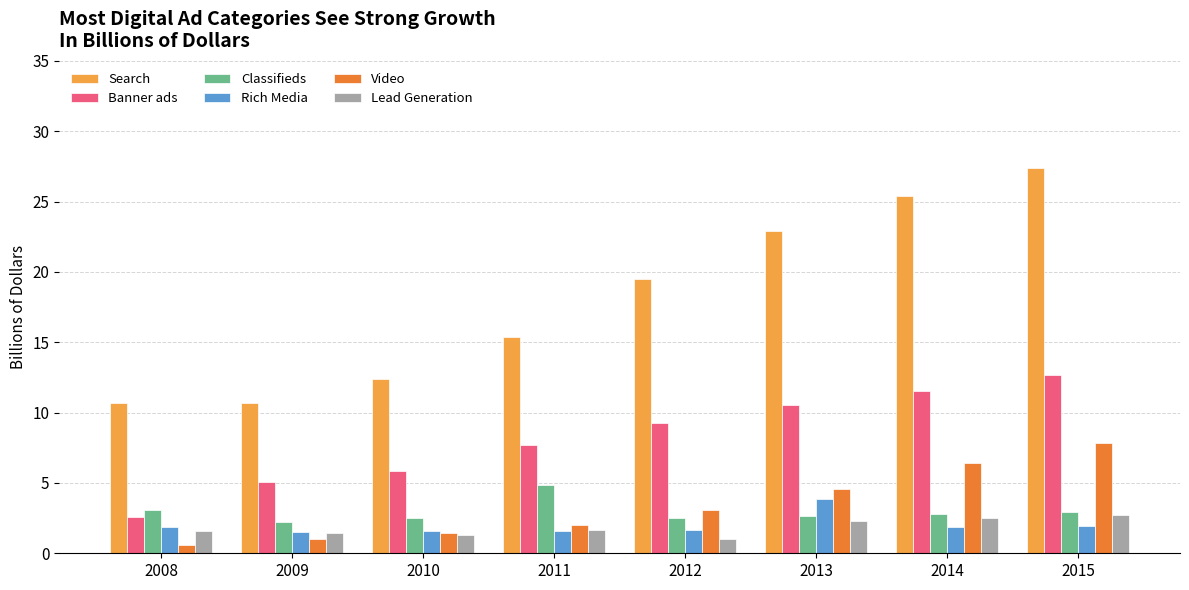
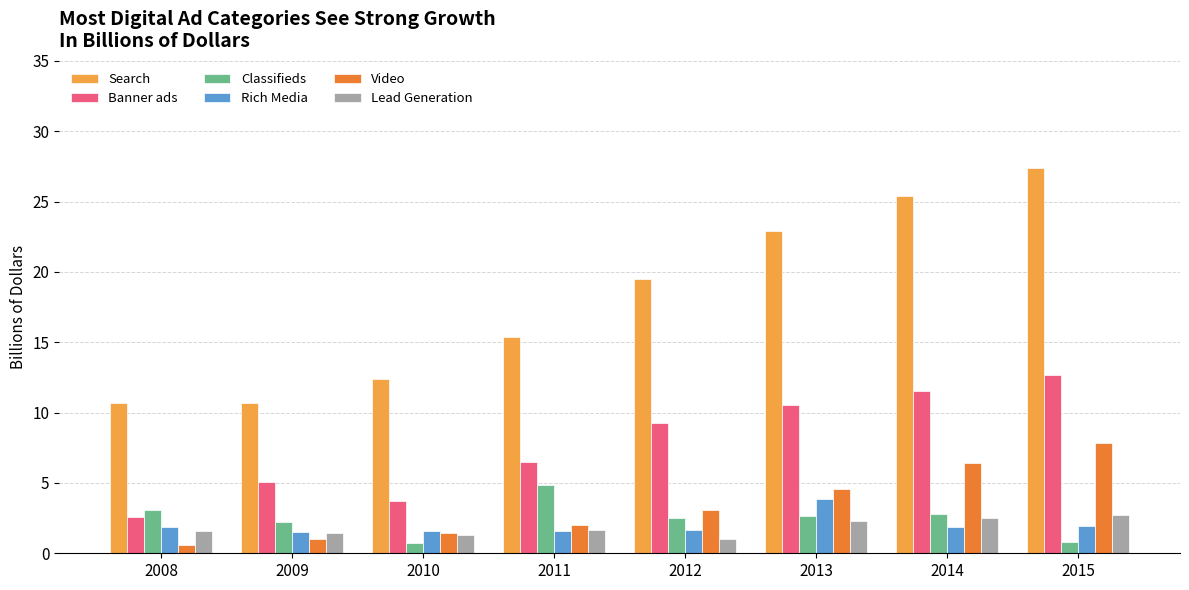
Banner ads, 2010: 5.9 -> 3.7
Classifieds, 2010: 2.5 -> 0.7
Banner ads, 2011: 7.7 -> 6.5
Classifieds, 2015: 2.9 -> 0.8
